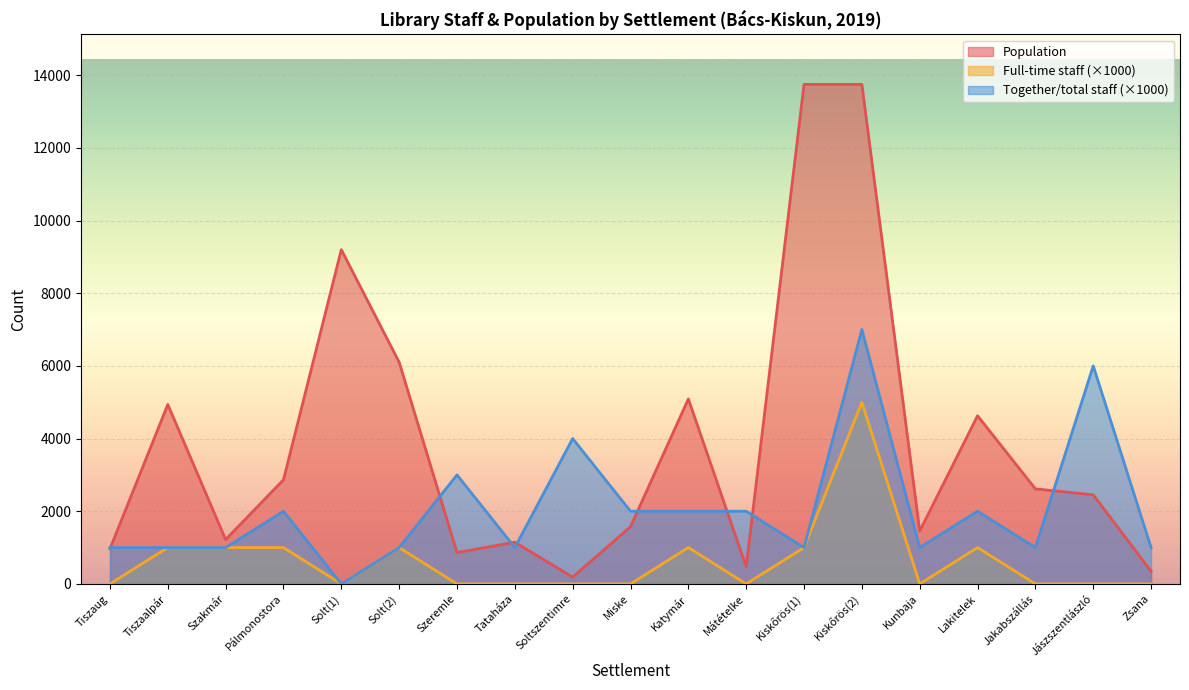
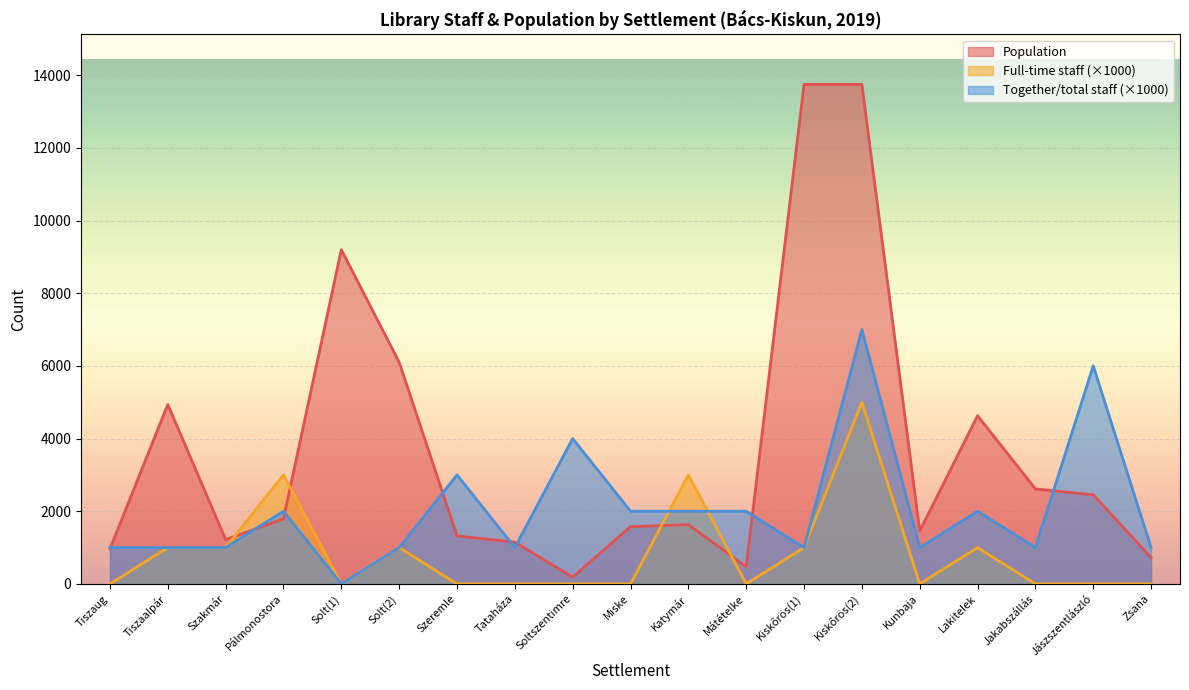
Population, Pálmonostora: 2900 -> 1800
Full-time staff (×1000), Pálmonostora: 1000 -> 3000
Population, Szeremle: 900 -> 1300
Population, Katymár: 5100 -> 1600
Full-time staff (×1000), Katymár: 1000 -> 3000
Population, Zsana: 300 -> 700
